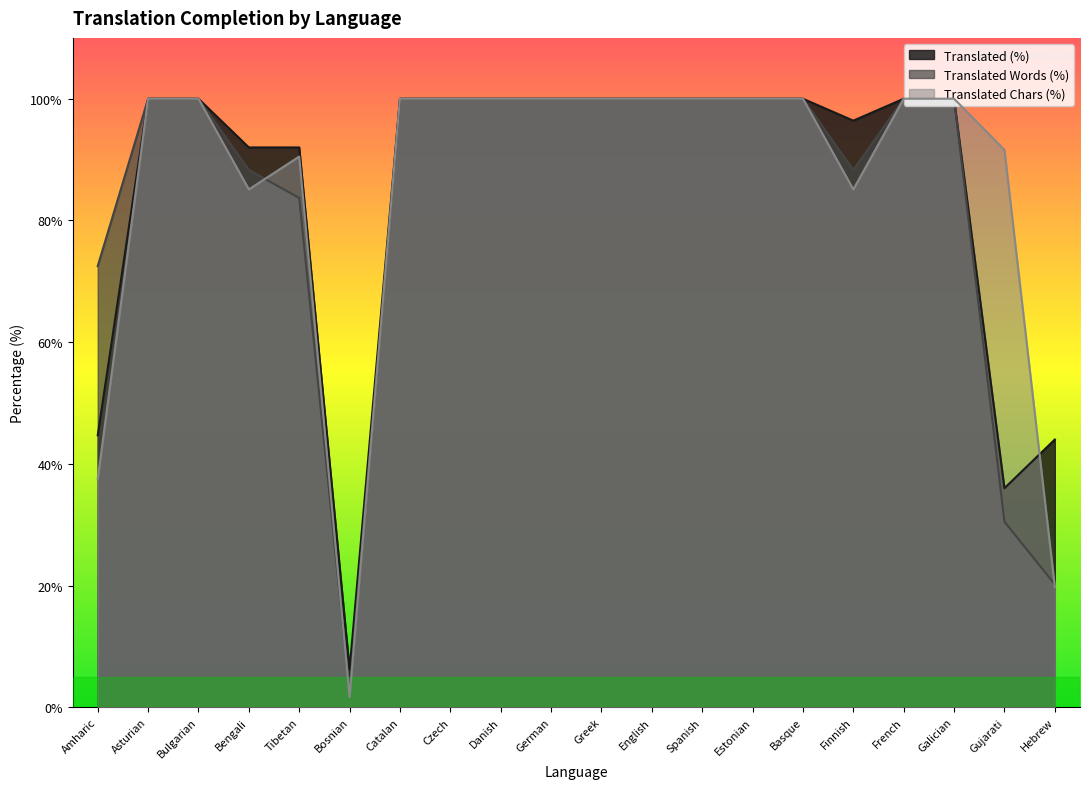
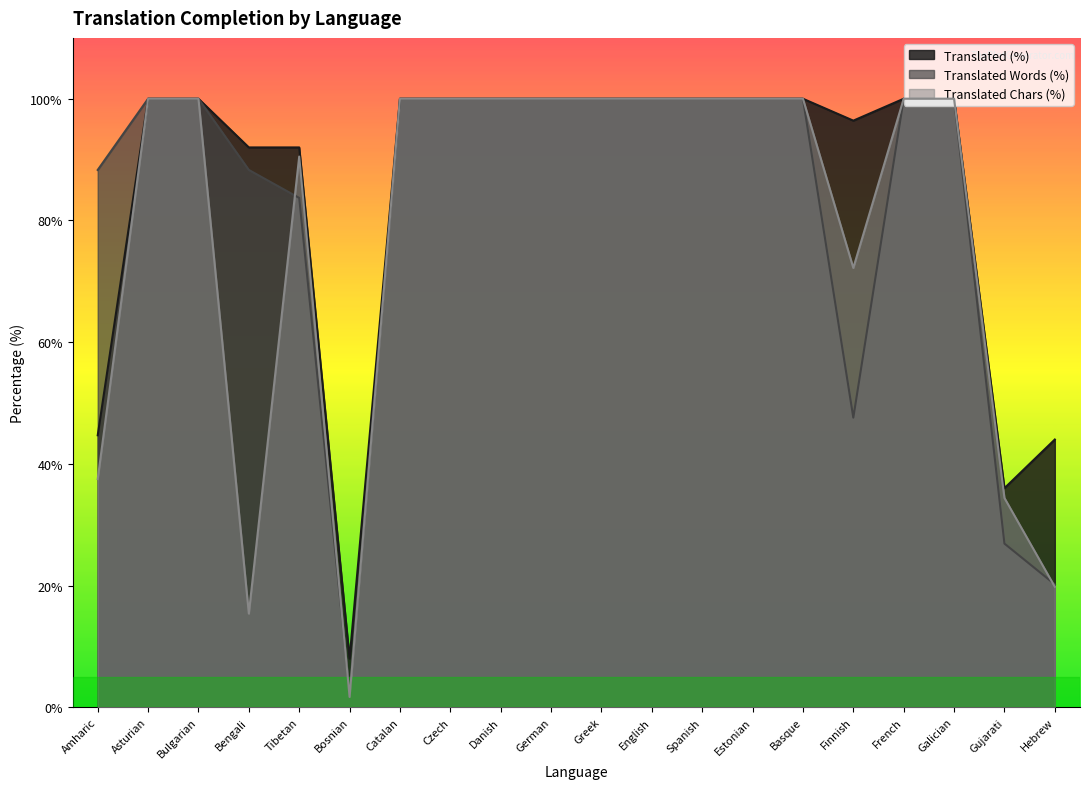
Translated Words (%), Amharic: 73% -> 88%
Translated Chars (%), Bengali: 85% -> 15%
Translated (%), Bosnian: 6% -> 8%
Translated Words (%), Finnish: 88% -> 48%
Translated Chars (%), Finnish: 85% -> 72%
Translated Words (%), Gujarati: 31% -> 27%
Translated Chars (%), Gujarati: 92% -> 34%
